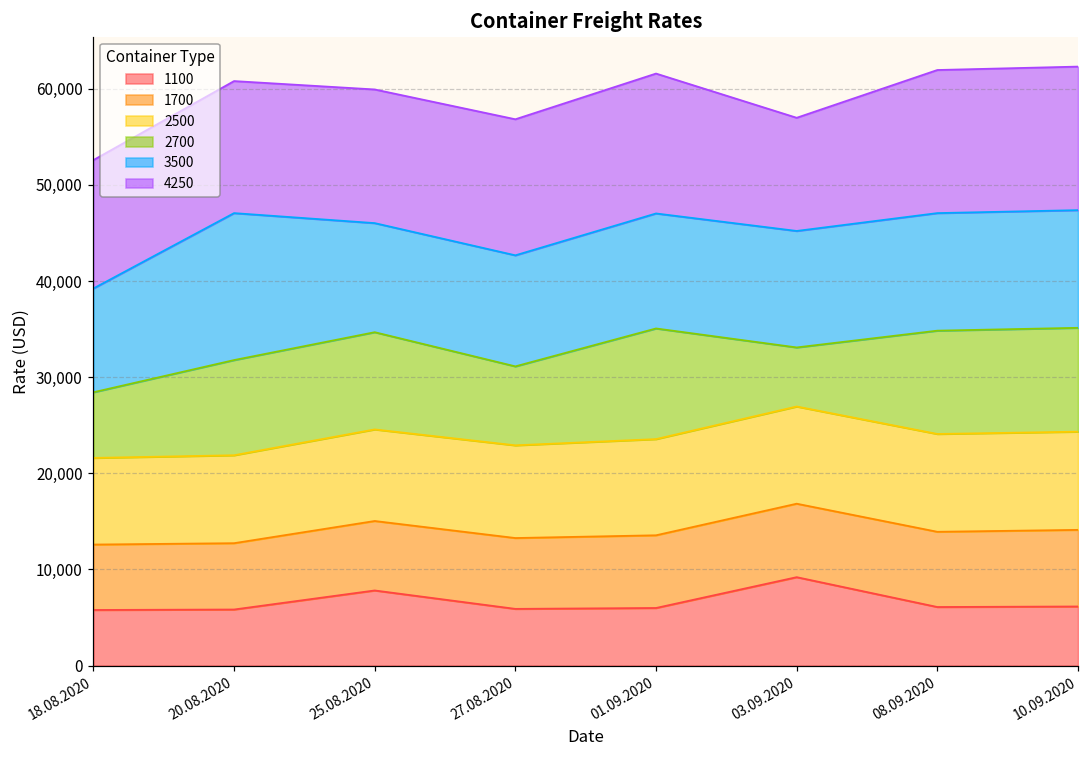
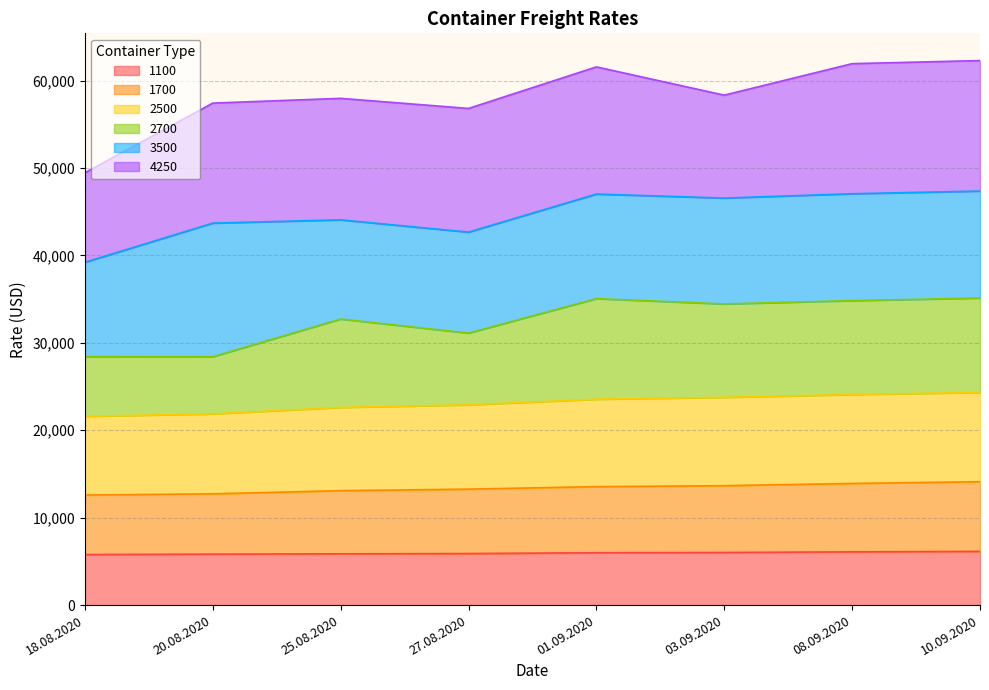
4250, 18.08.2020: 13,000 -> 10,000
2700, 20.08.2020: 10,000 -> 7,000
1100, 25.08.2020: 8,000 -> 6,000
1100, 03.09.2020: 9,000 -> 6,000
2700, 03.09.2020: 6,000 -> 11,000
